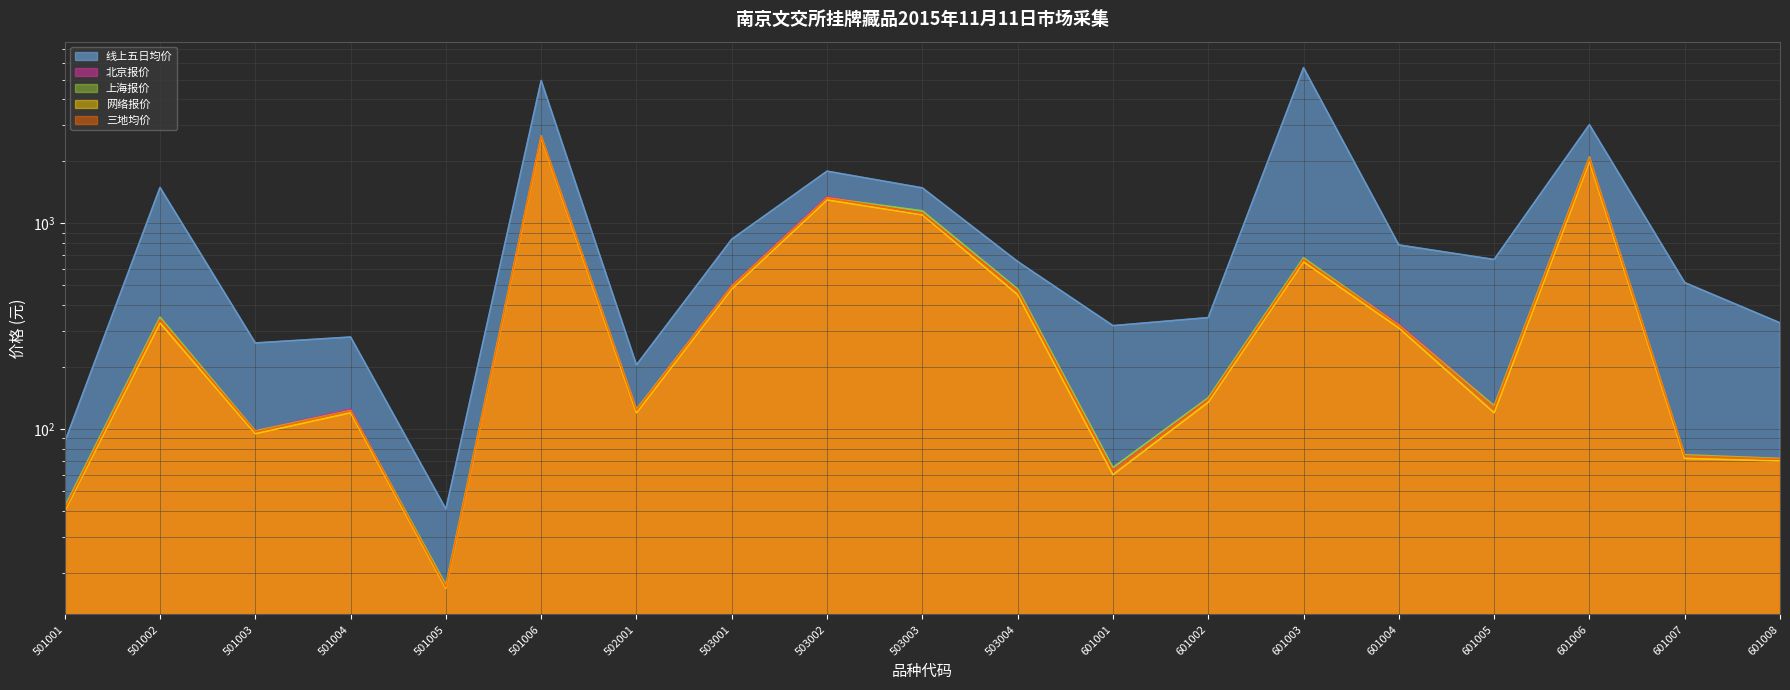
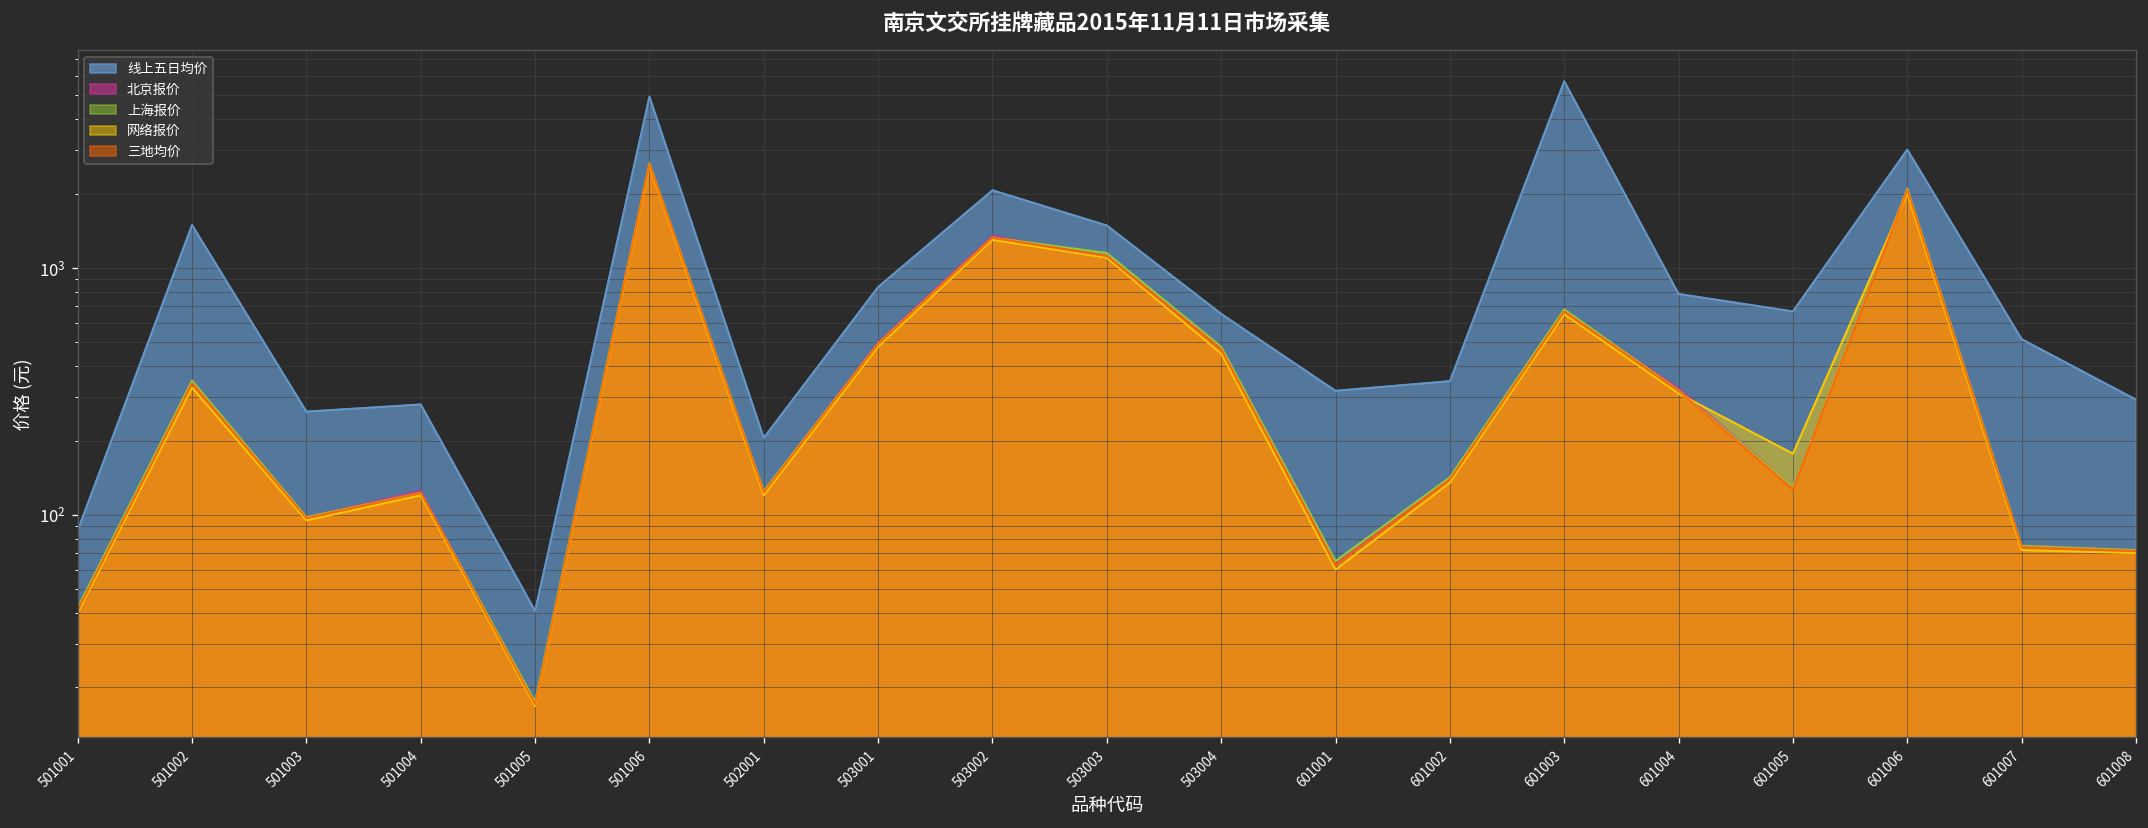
线上五日均价, 503002: 1800 -> 2100
网络报价, 601005: 120 -> 180
线上五日均价, 601008: 330 -> 290
